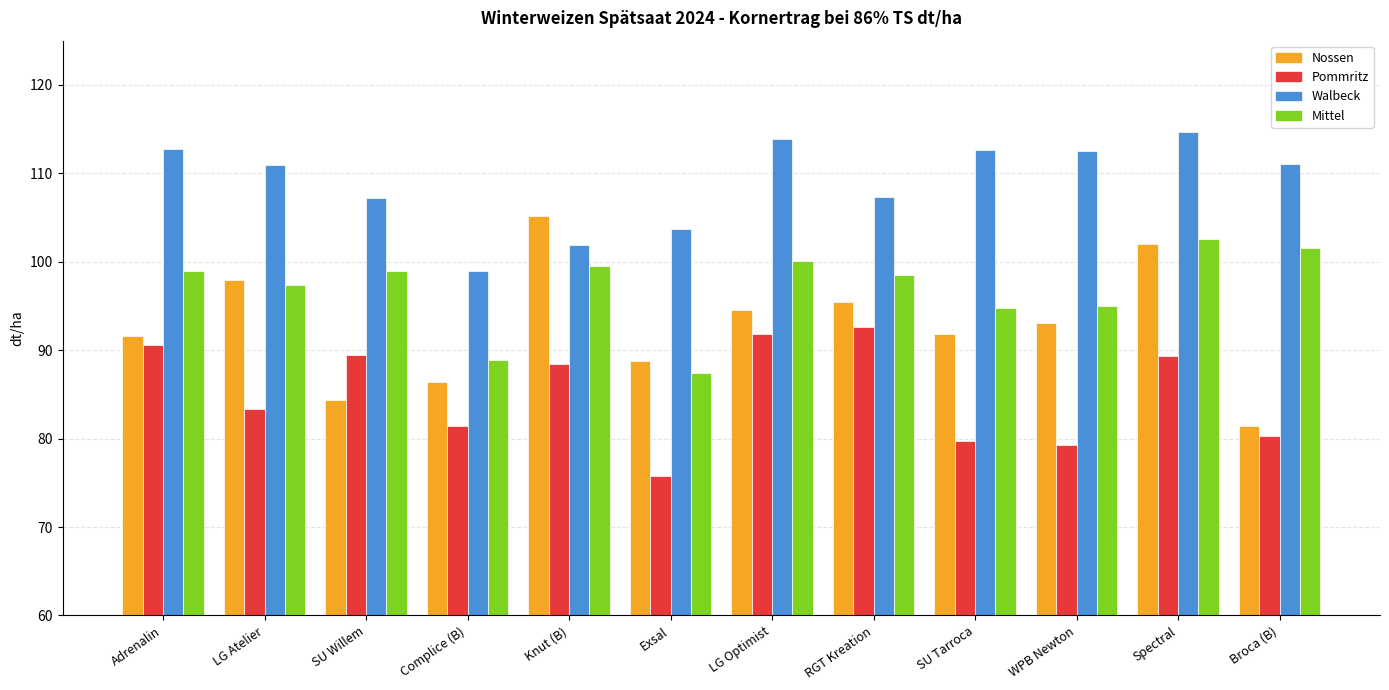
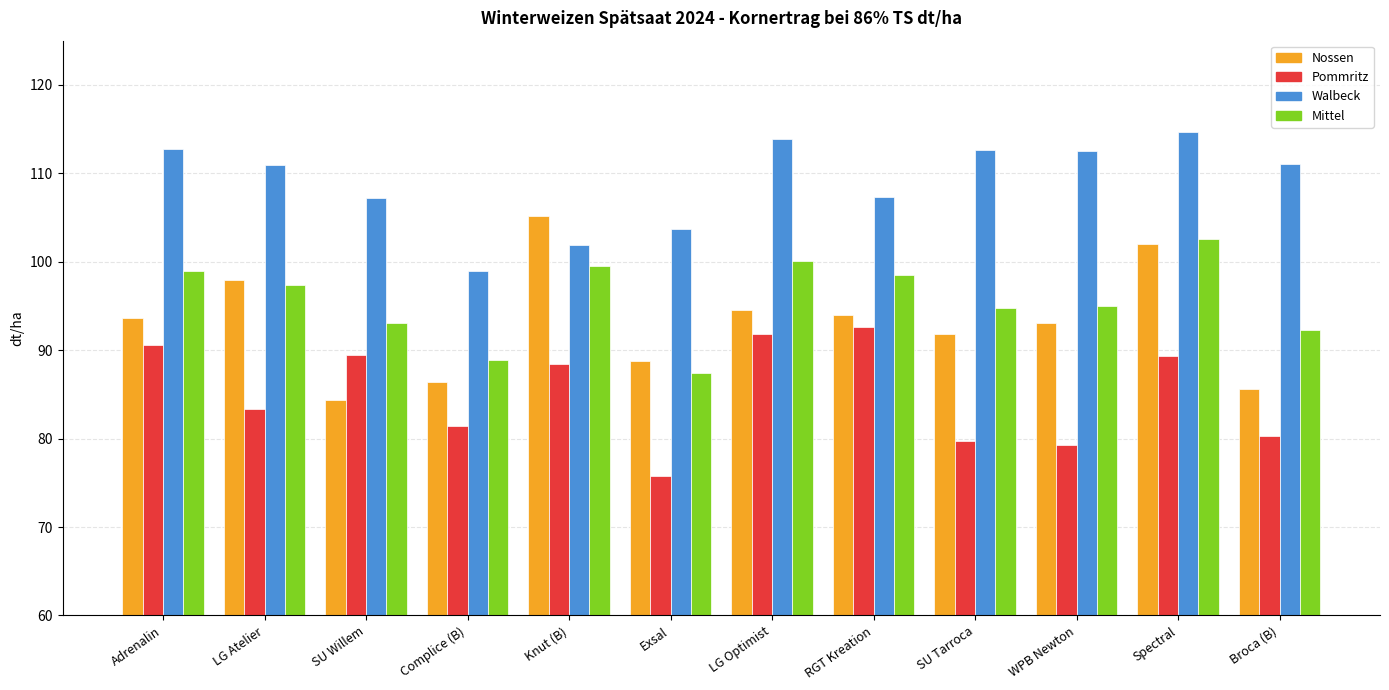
Nossen, Adrenalin: 92 -> 94
Mittel, SU Willem: 99 -> 93
Nossen, RGT Kreation: 95 -> 94
Nossen, Broca (B): 81 -> 86
Mittel, Broca (B): 102 -> 92
